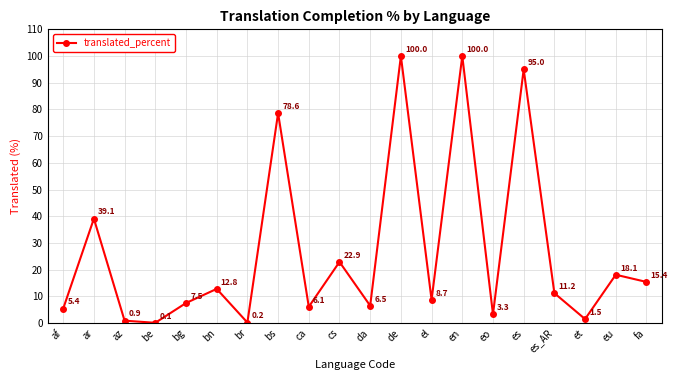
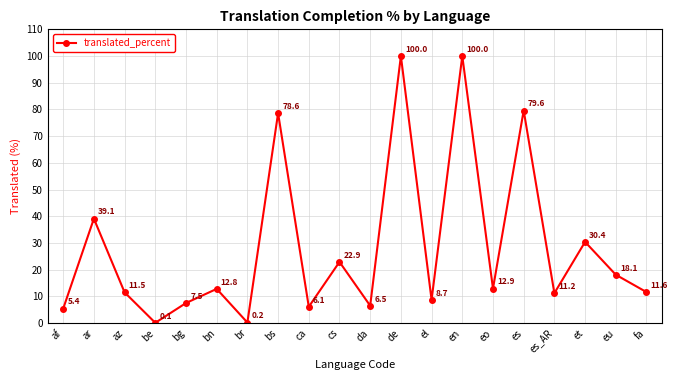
az: 0.9 -> 11.5
eo: 3.3 -> 12.9
es: 95.0 -> 79.6
et: 1.5 -> 30.4
fa: 15.4 -> 11.6
